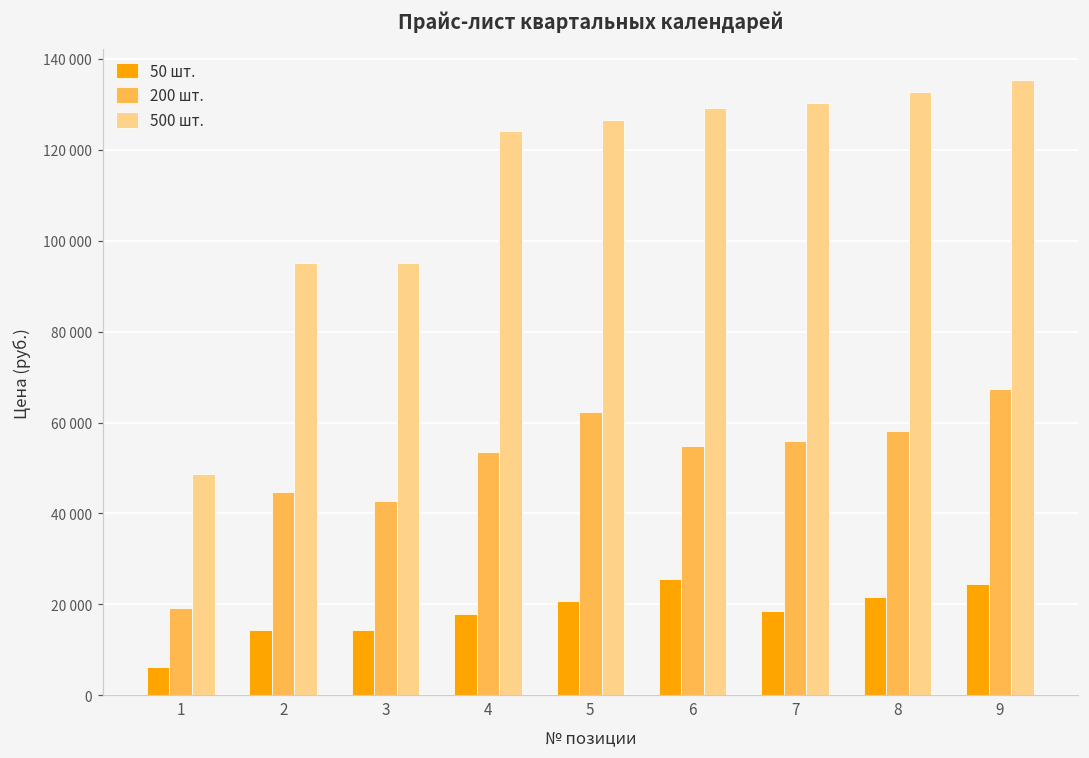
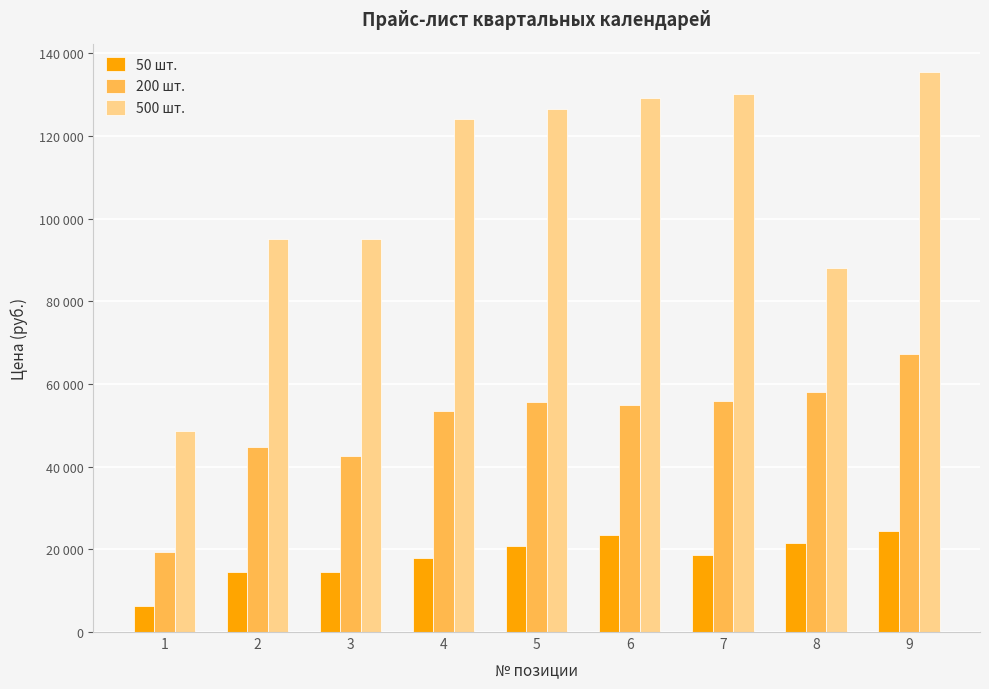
200 шт., 5: 62000 -> 56000
50 шт., 6: 26000 -> 24000
500 шт., 8: 133000 -> 88000
